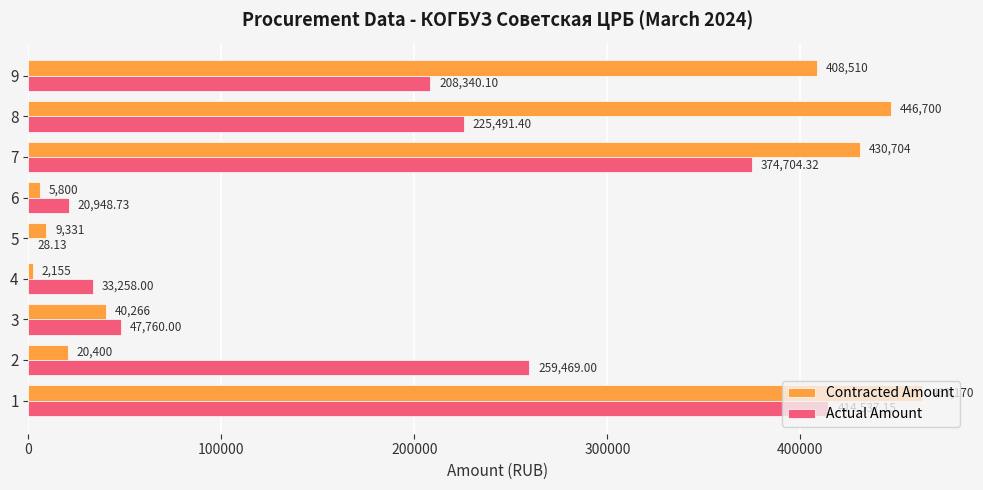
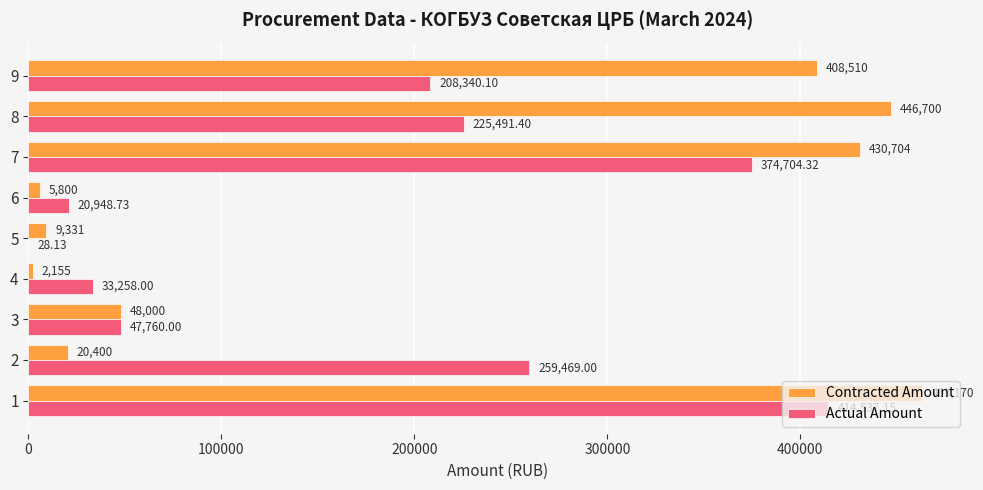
Contracted Amount, 3: 40,266 -> 48,000
